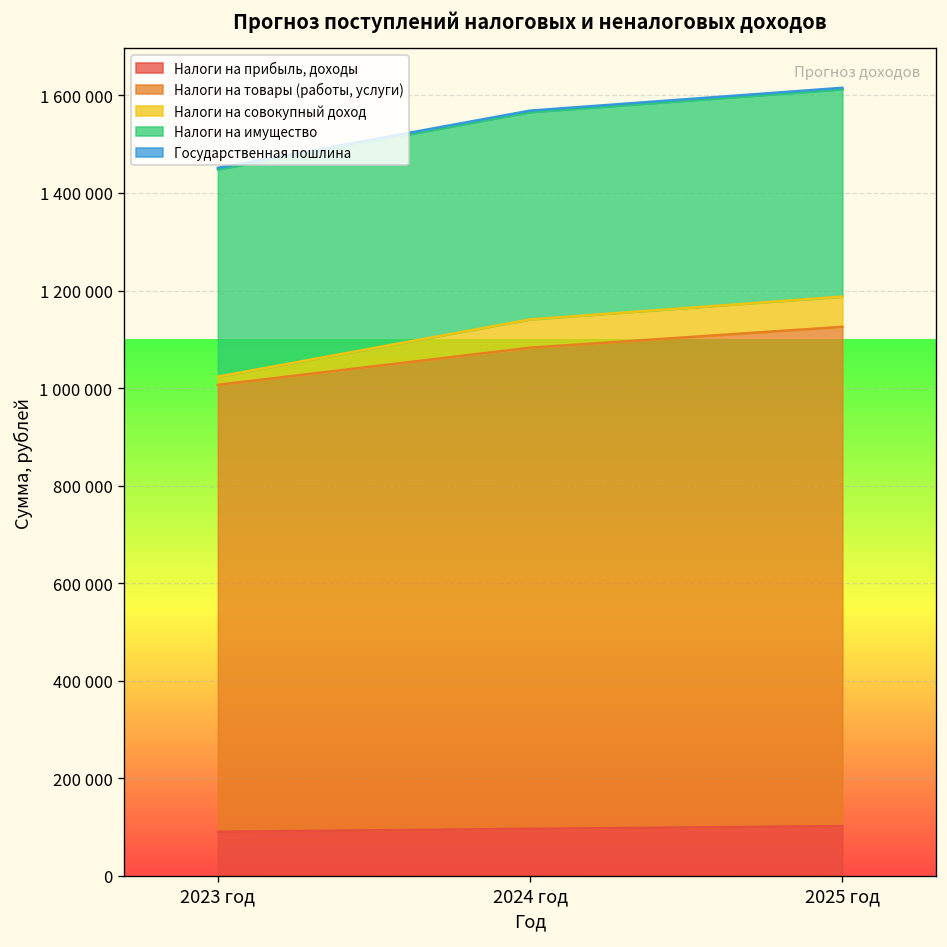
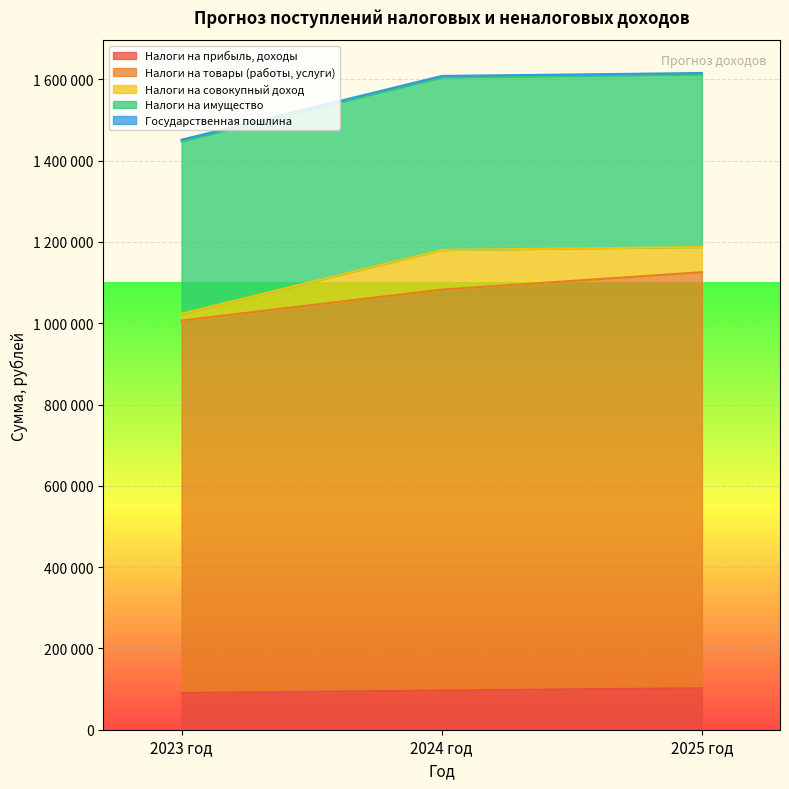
Налоги на совокупный доход, 2024 год: 60000 -> 100000
